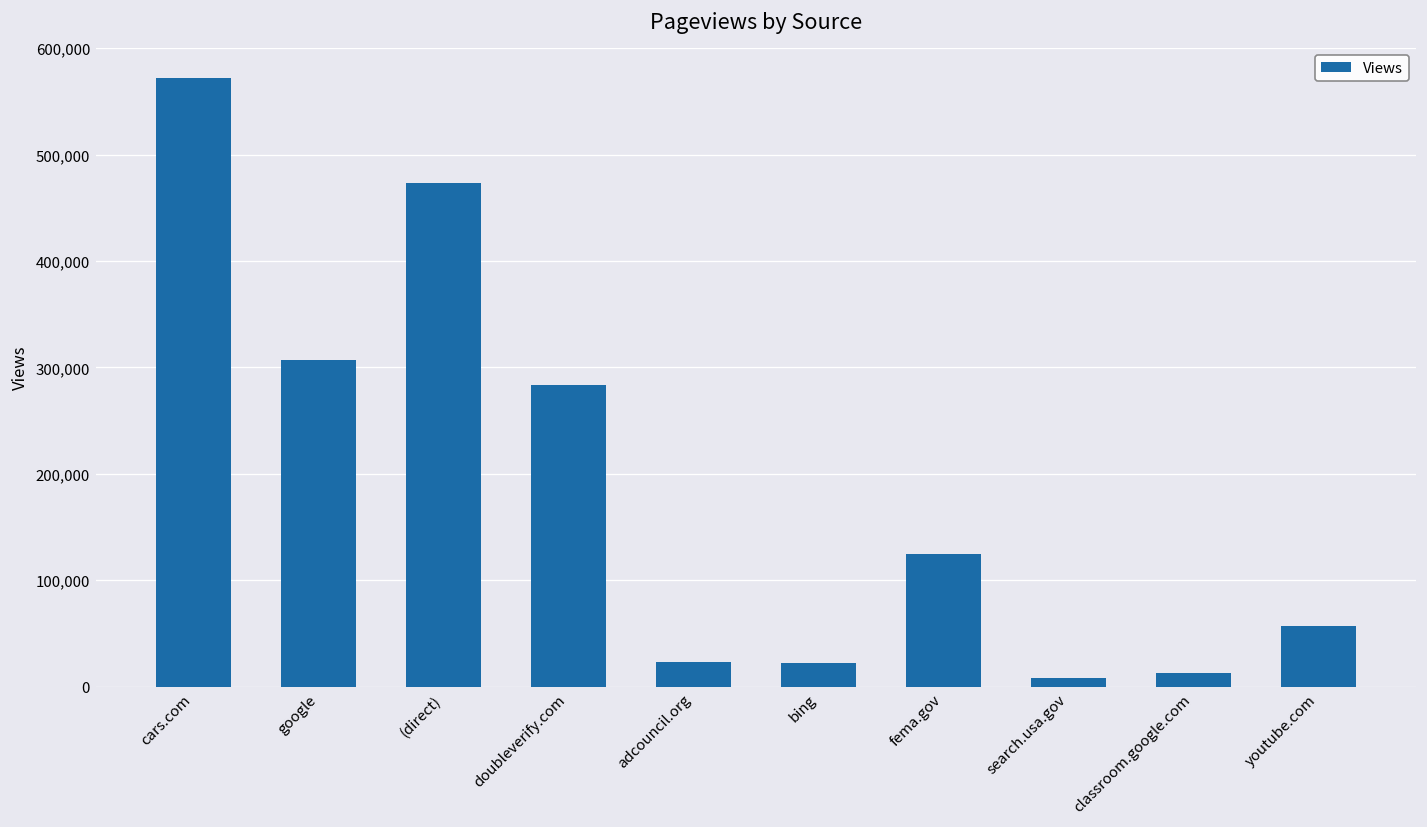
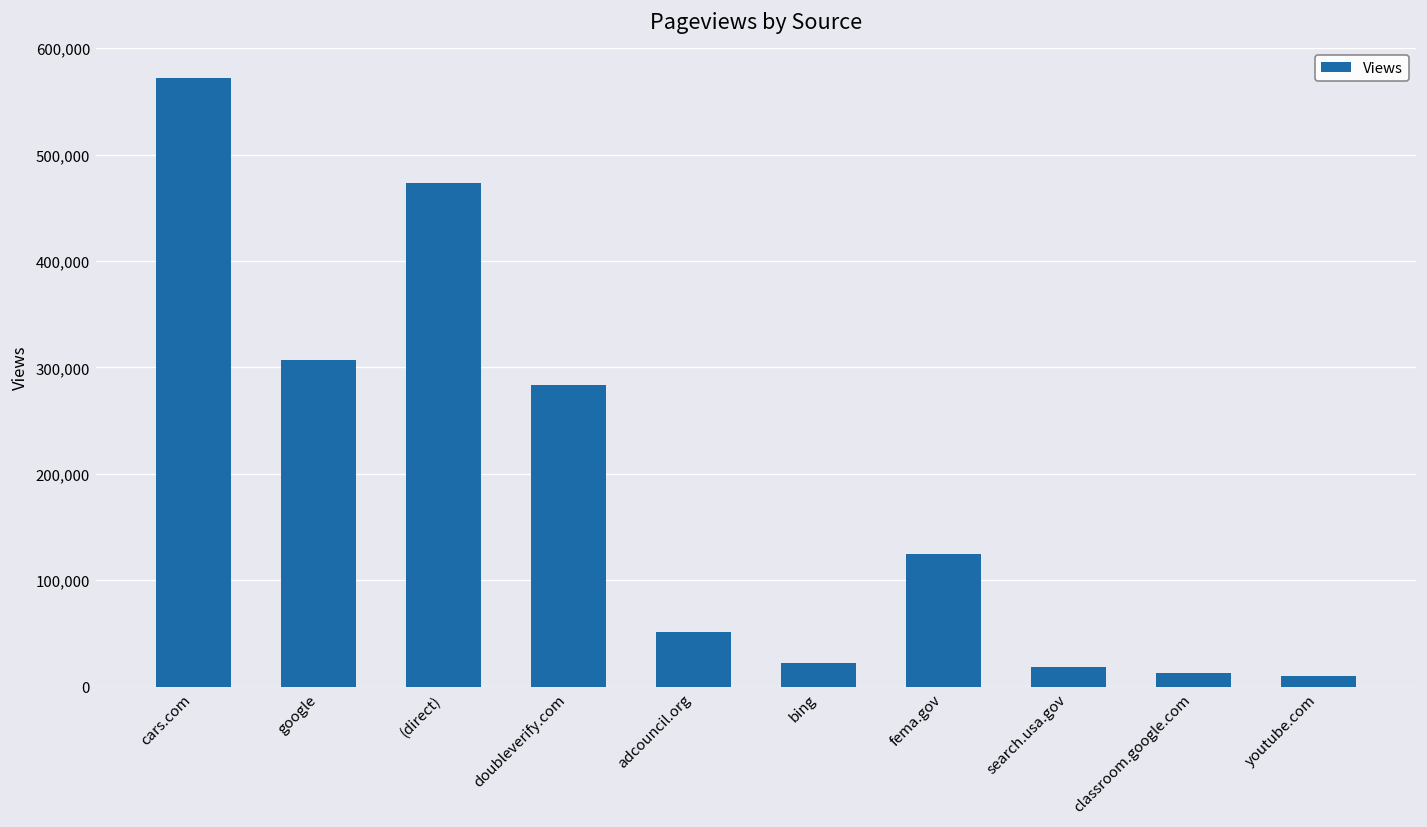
adcouncil.org: 20,000 -> 50,000
search.usa.gov: 10,000 -> 20,000
youtube.com: 60,000 -> 10,000
